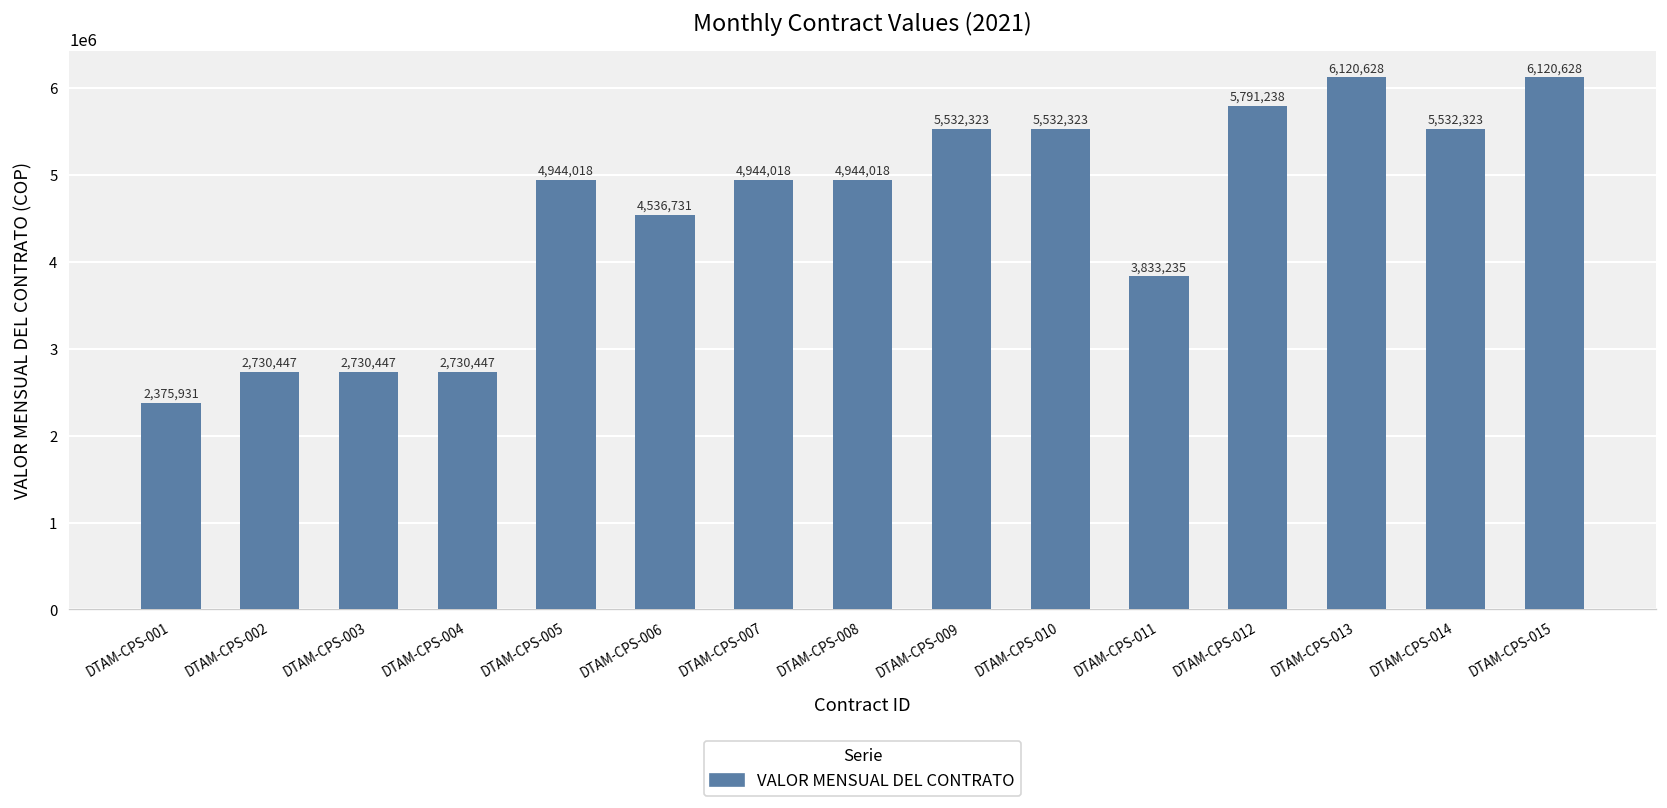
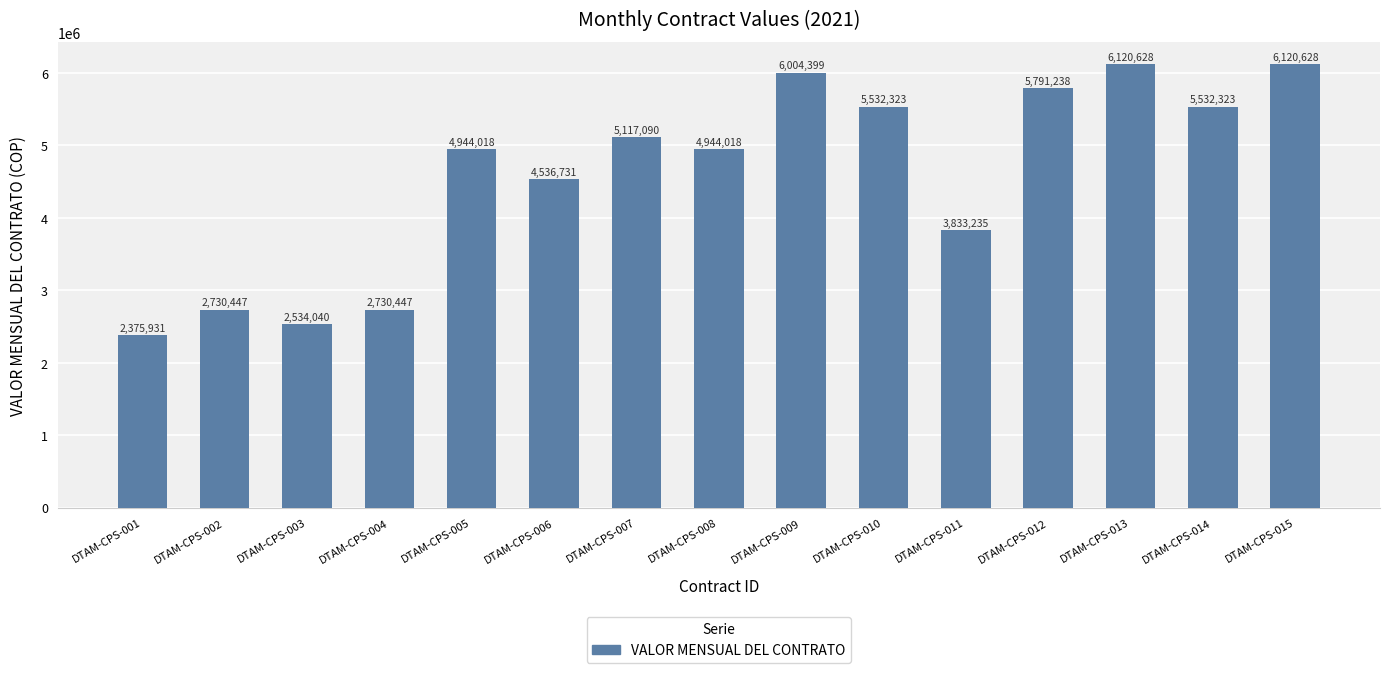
DTAM-CPS-003: 2,730,447 -> 2,534,040
DTAM-CPS-007: 4,944,018 -> 5,117,090
DTAM-CPS-009: 5,532,323 -> 6,004,399
